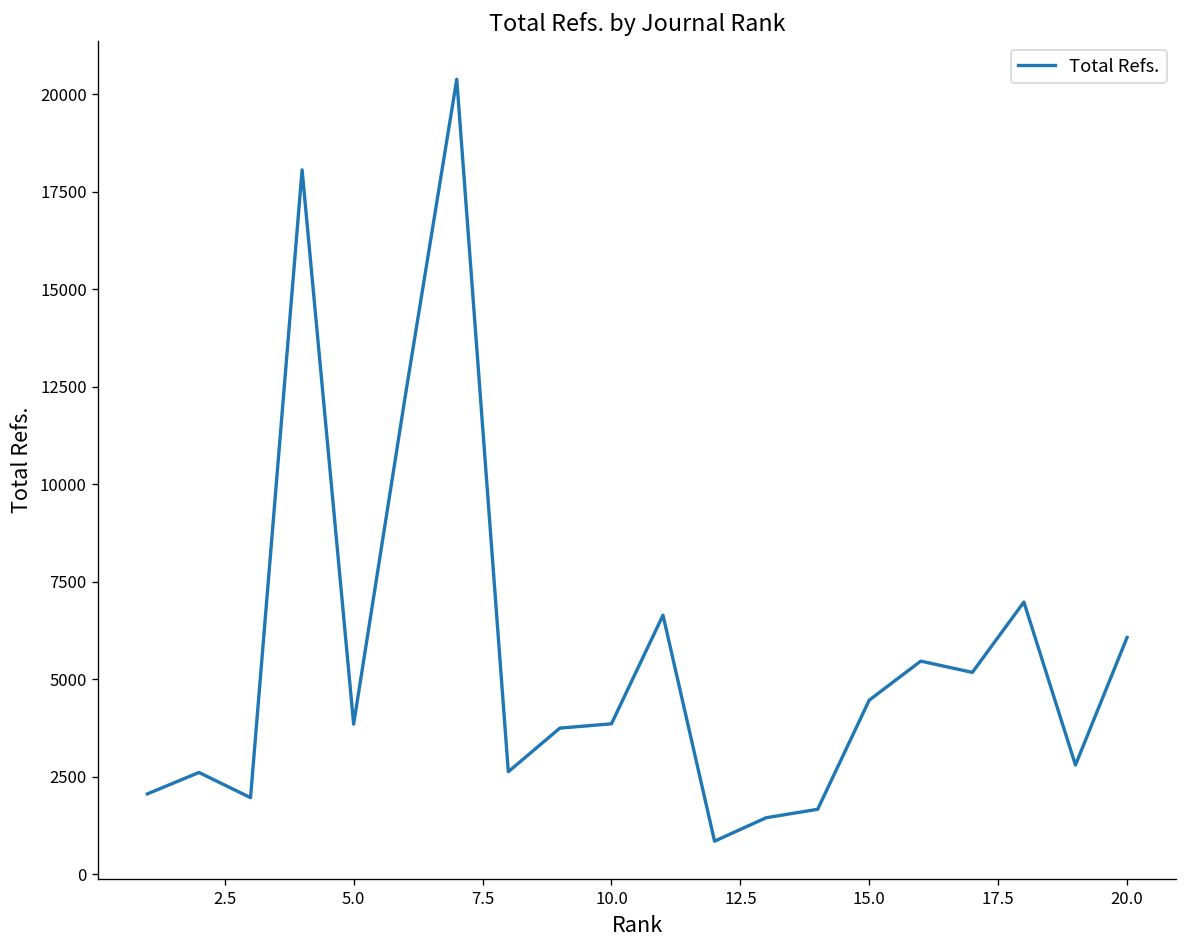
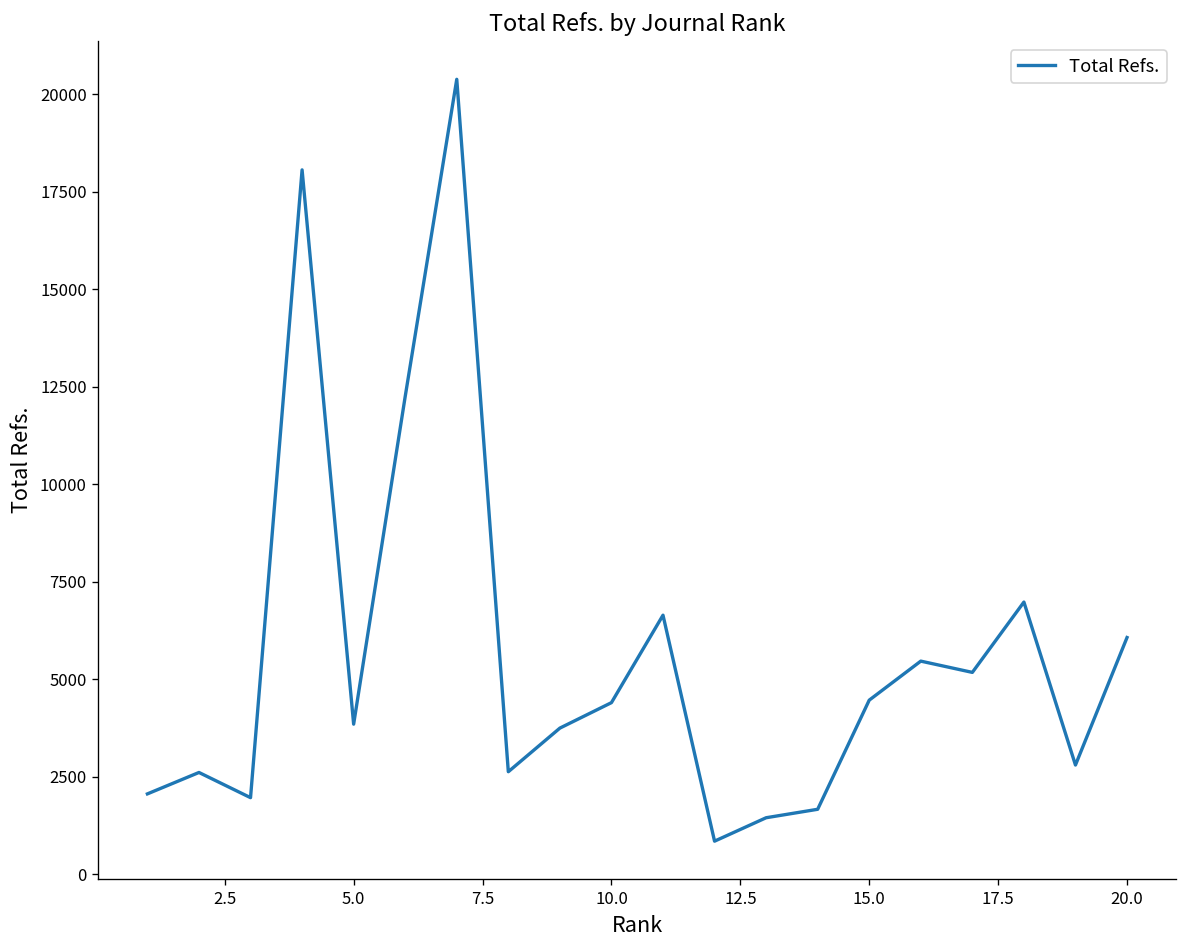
10.0: 3900 -> 4400
